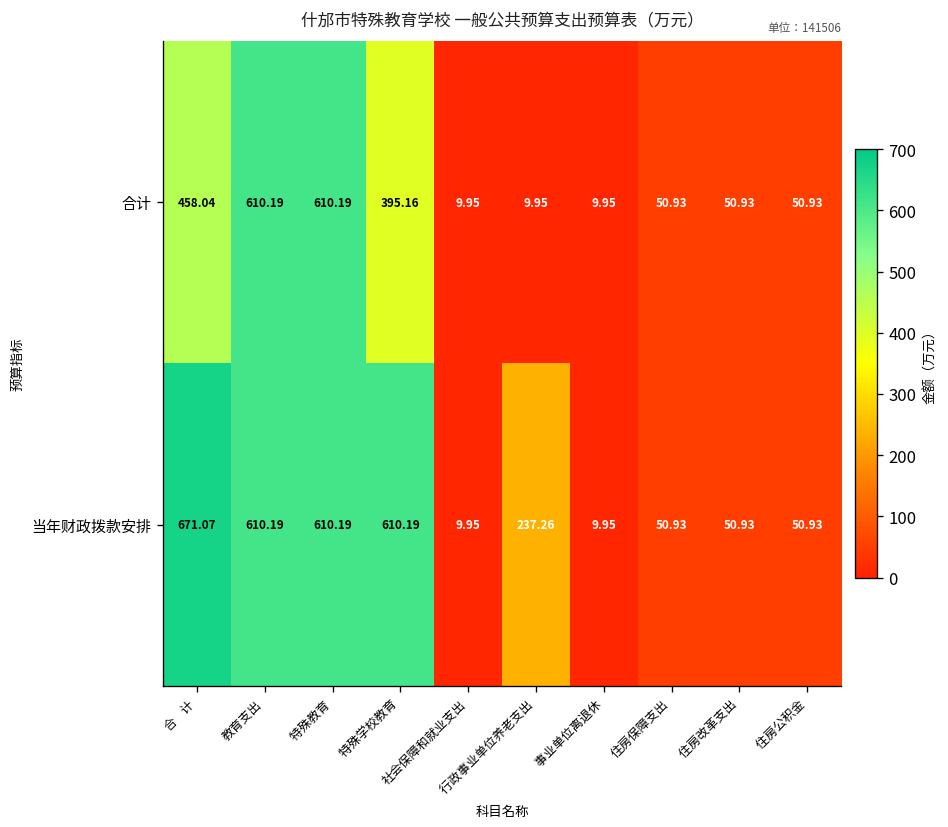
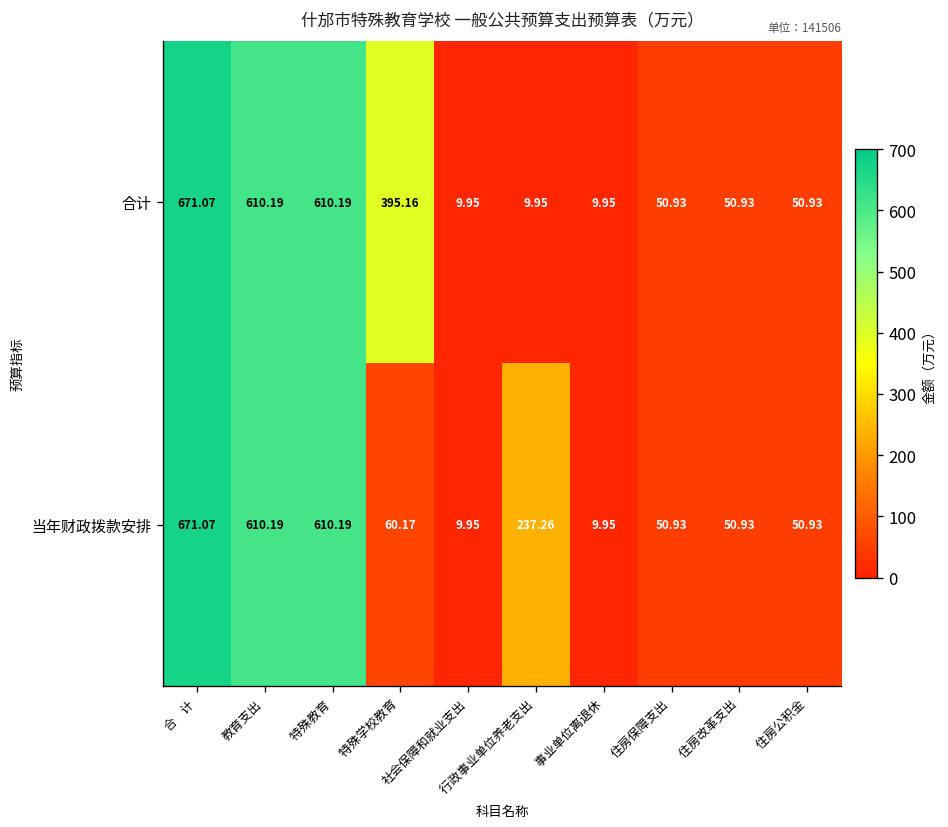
合计, 合 计: 458.04 -> 671.07
当年财政拨款安排, 特殊学校教育: 610.19 -> 60.17
